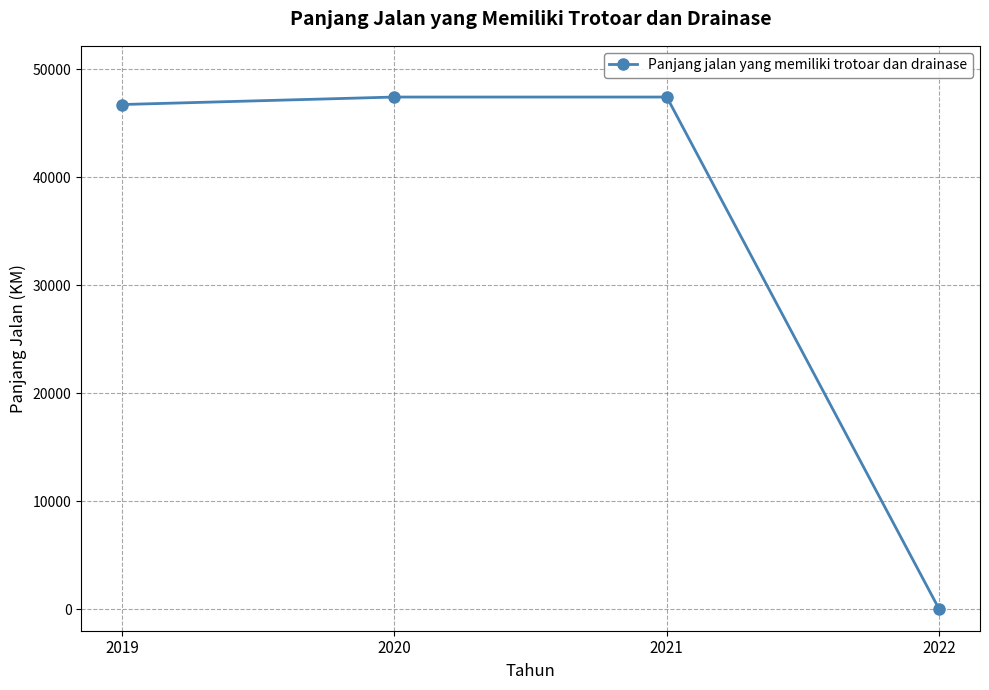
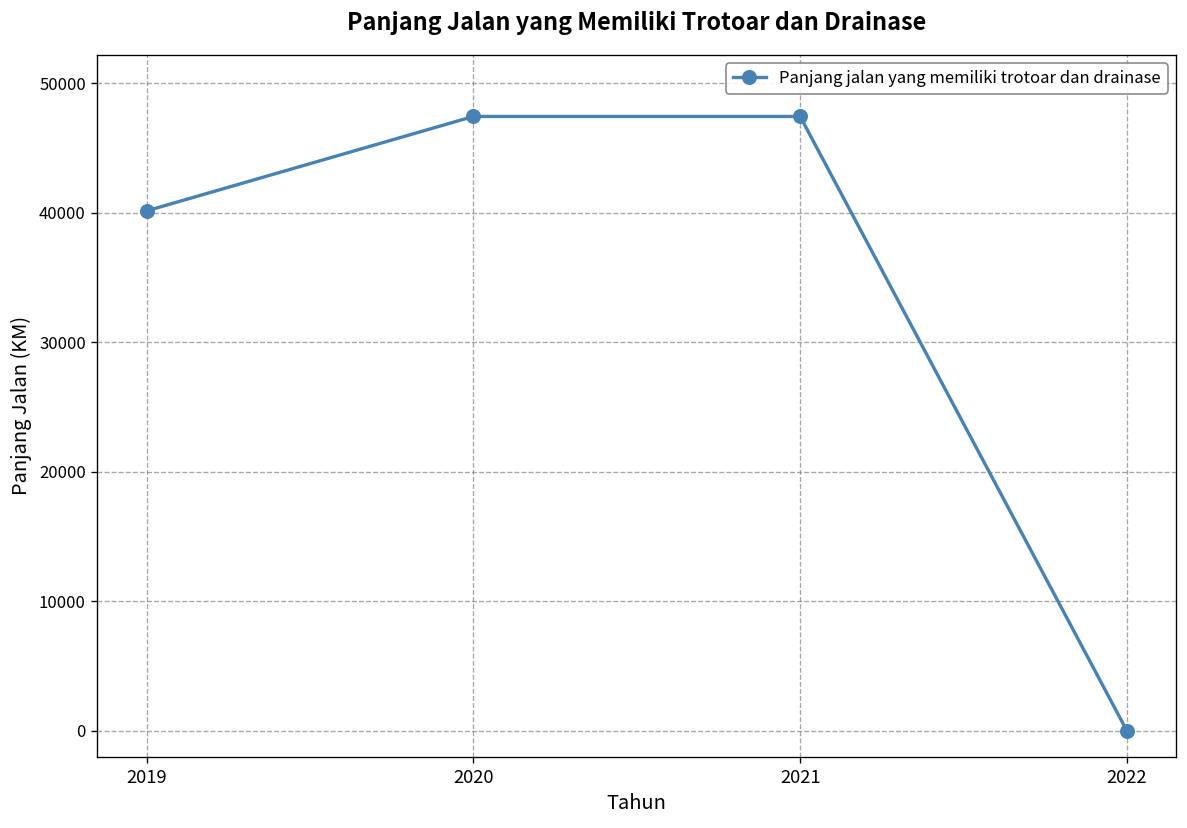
2019: 46700 -> 40100
